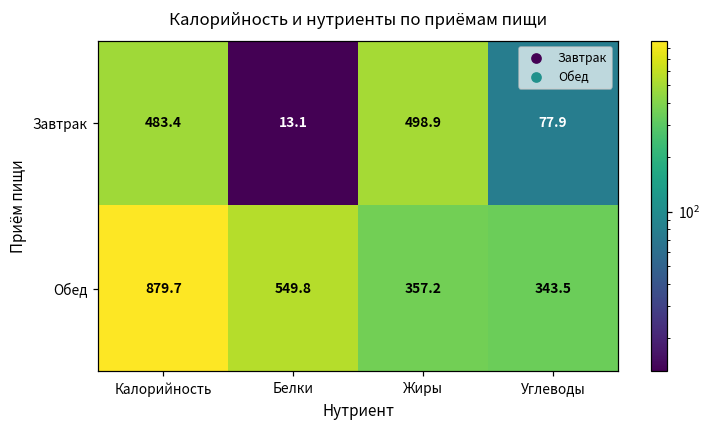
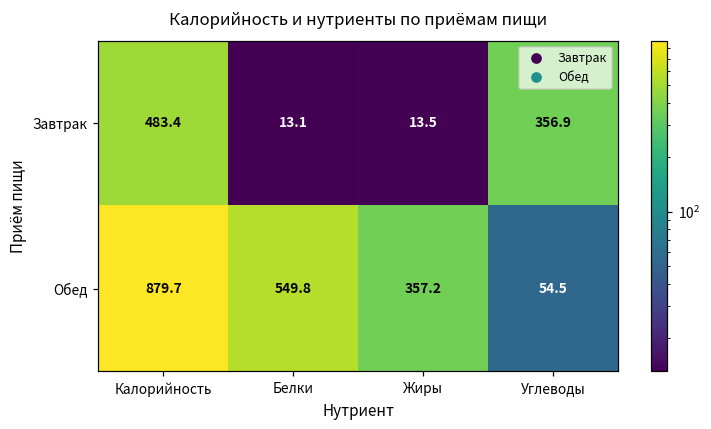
Завтрак, Жиры: 498.9 -> 13.5
Завтрак, Углеводы: 77.9 -> 356.9
Обед, Углеводы: 343.5 -> 54.5
